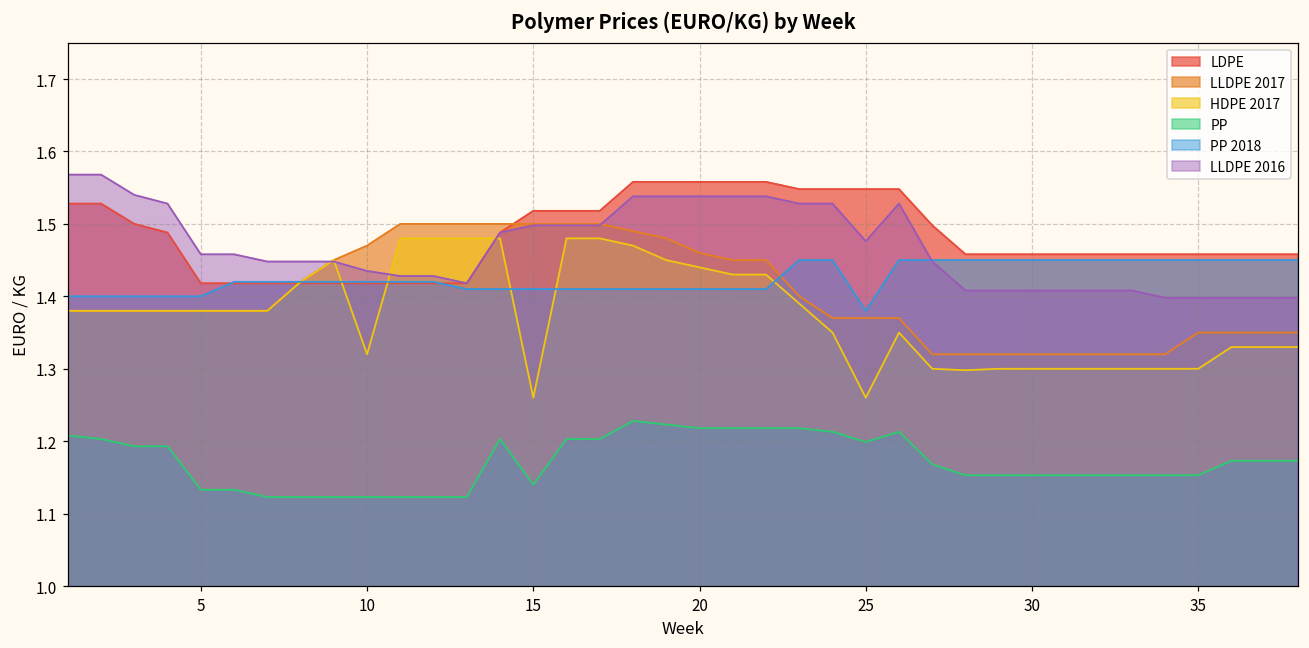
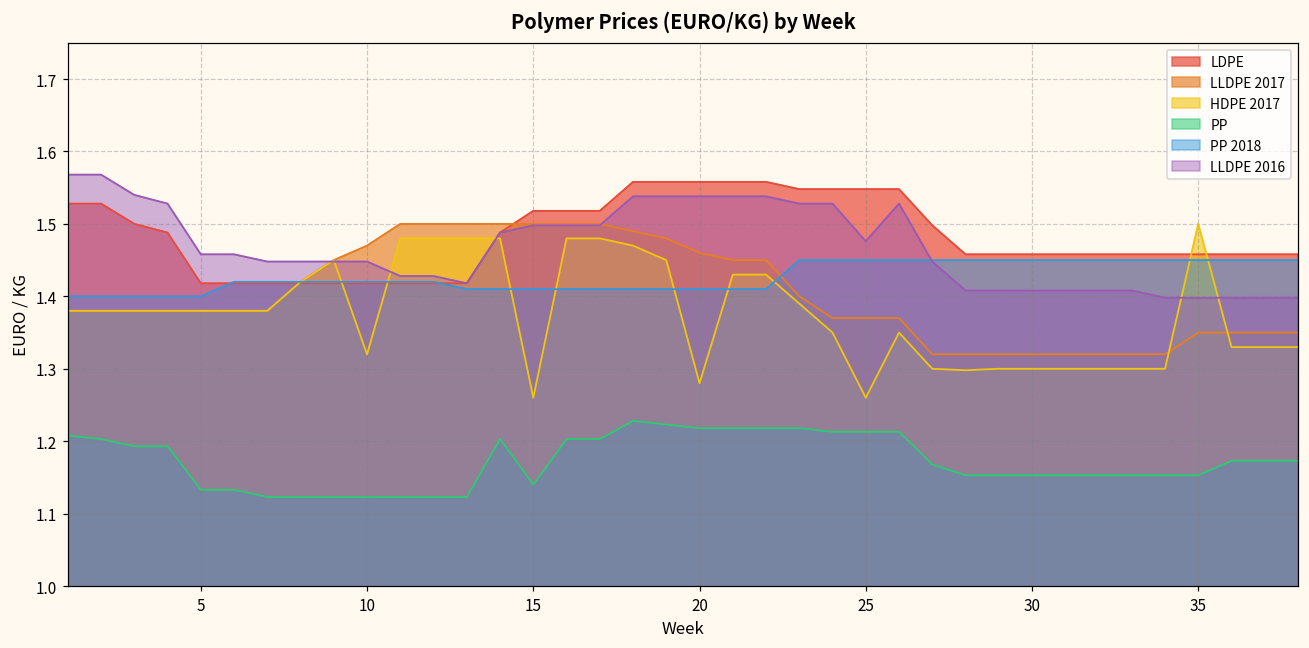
LLDPE 2016, 10: 1.44 -> 1.45
HDPE 2017, 20: 1.44 -> 1.28
PP, 25: 1.20 -> 1.21
PP 2018, 25: 1.38 -> 1.45
HDPE 2017, 35: 1.3 -> 1.5
